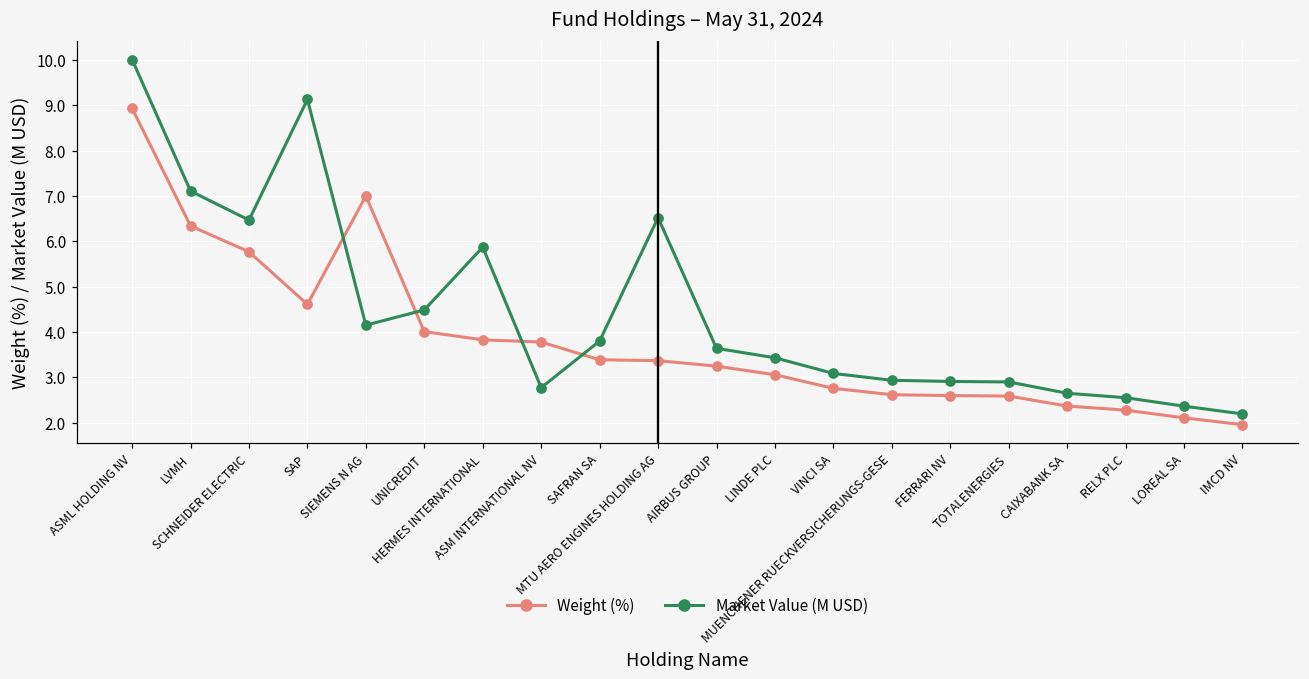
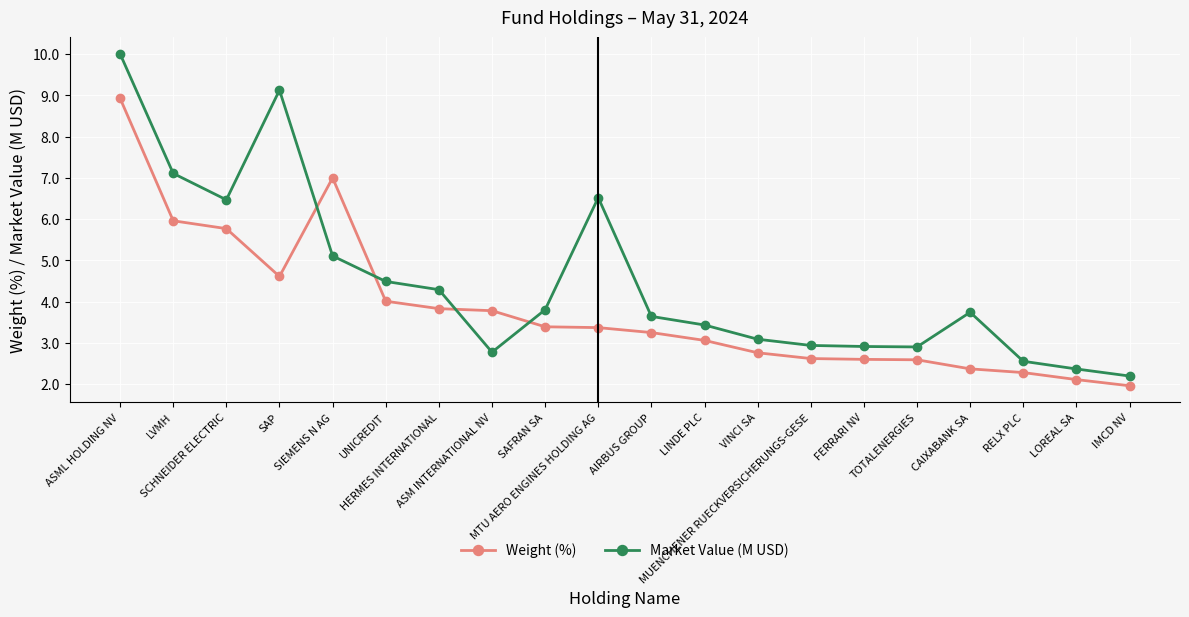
Weight (%), LVMH: 6.3 -> 6.0
Market Value (M USD), SIEMENS N AG: 4.2 -> 5.1
Market Value (M USD), HERMES INTERNATIONAL: 5.9 -> 4.3
Market Value (M USD), CAIXABANK SA: 2.7 -> 3.7
